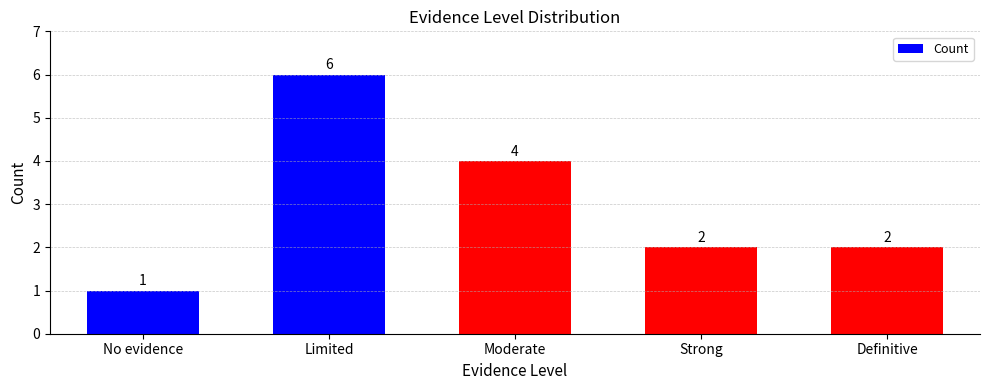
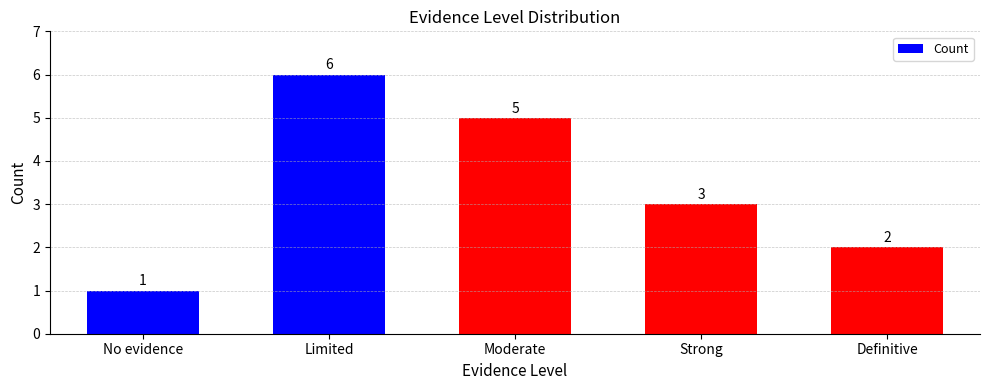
Moderate: 4 -> 5
Strong: 2 -> 3
